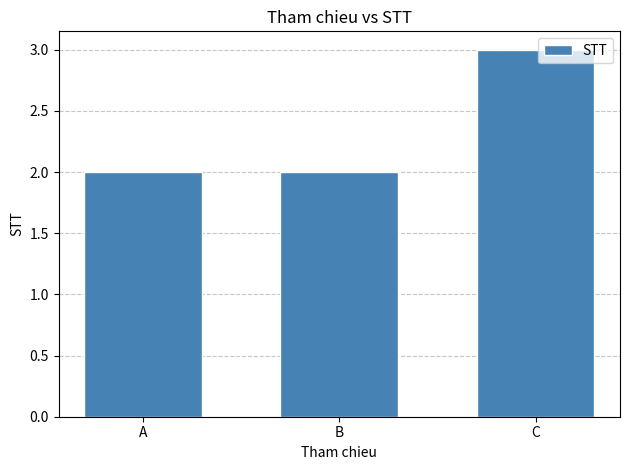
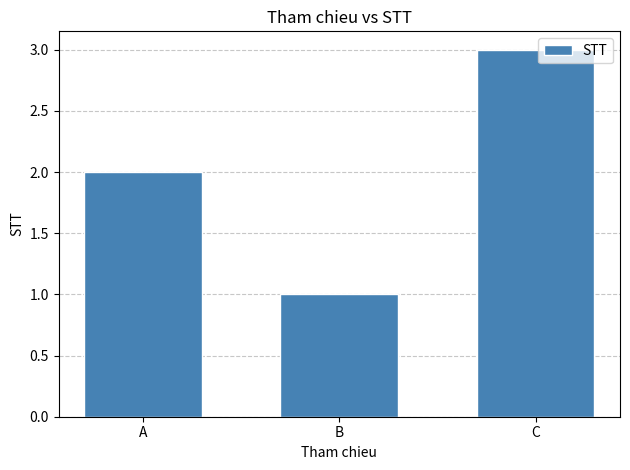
B: 2 -> 1
